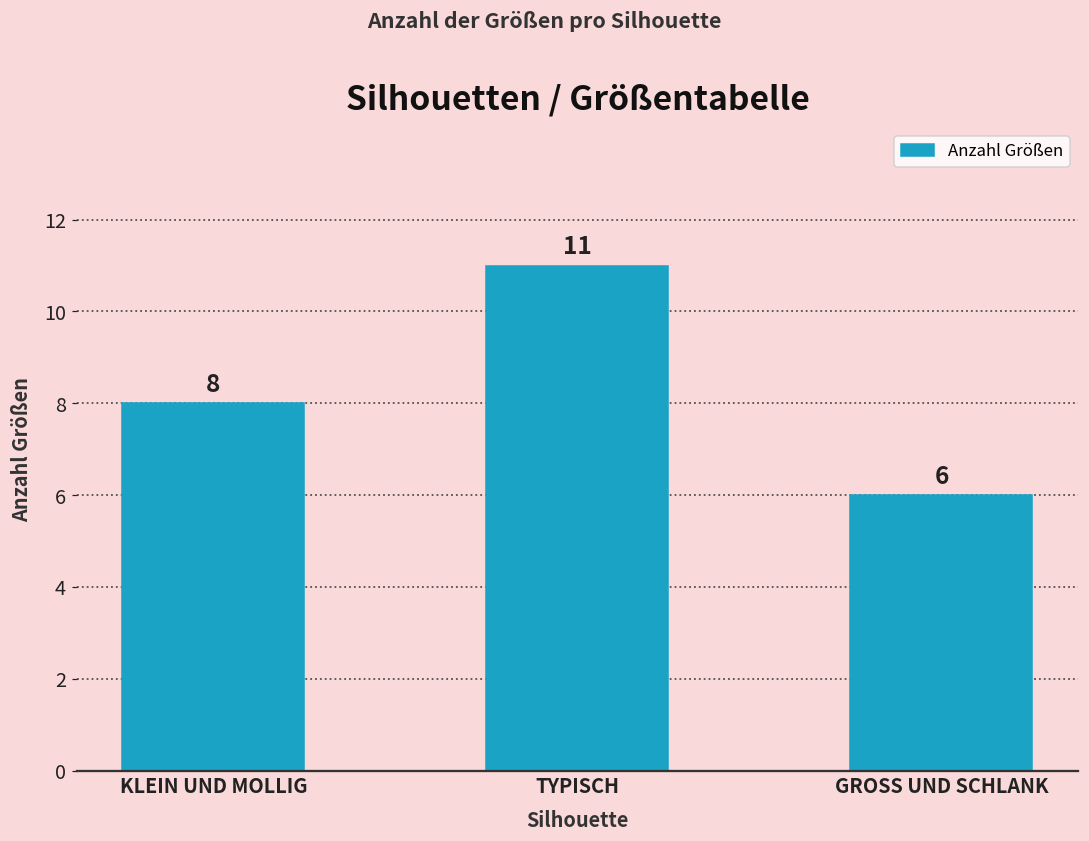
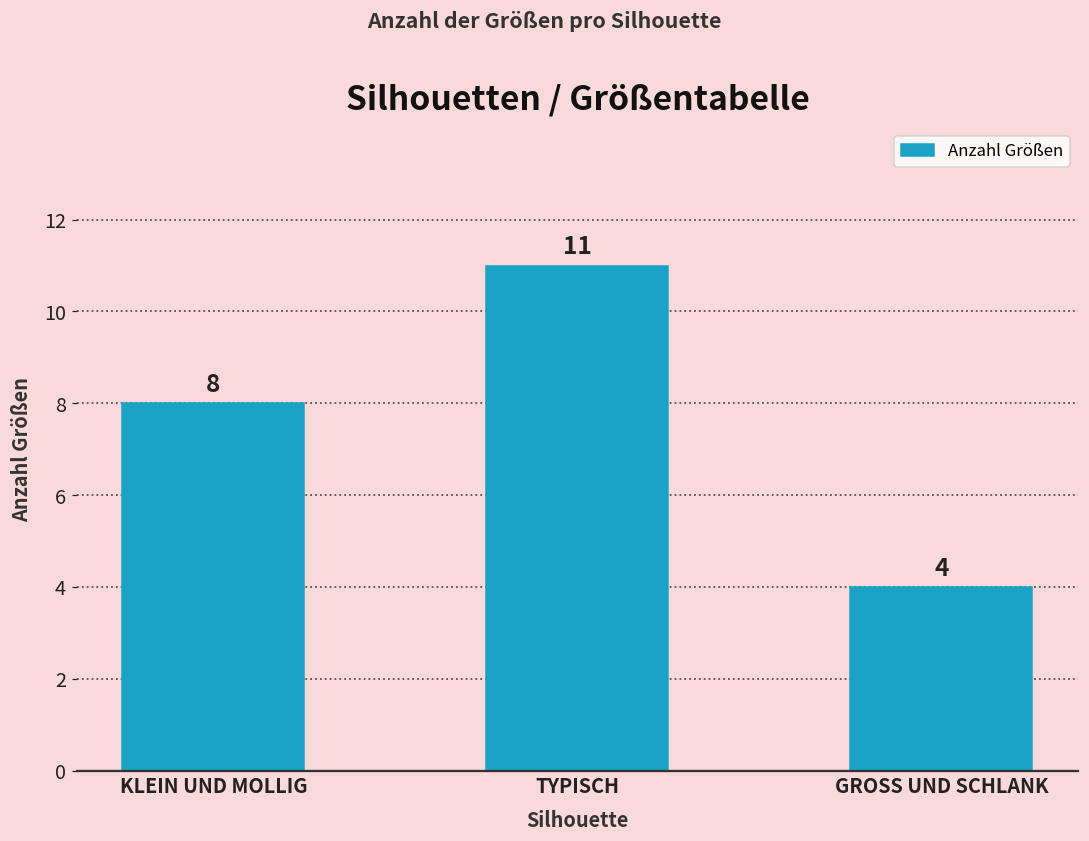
GROSS UND SCHLANK: 6 -> 4
